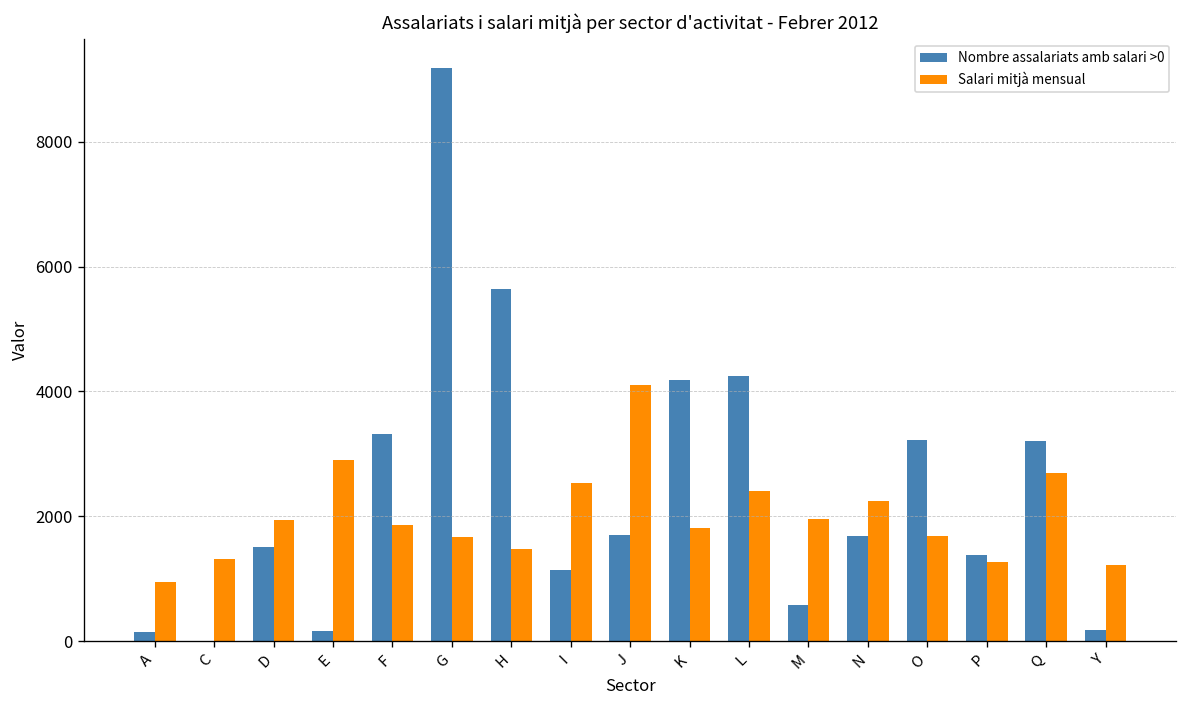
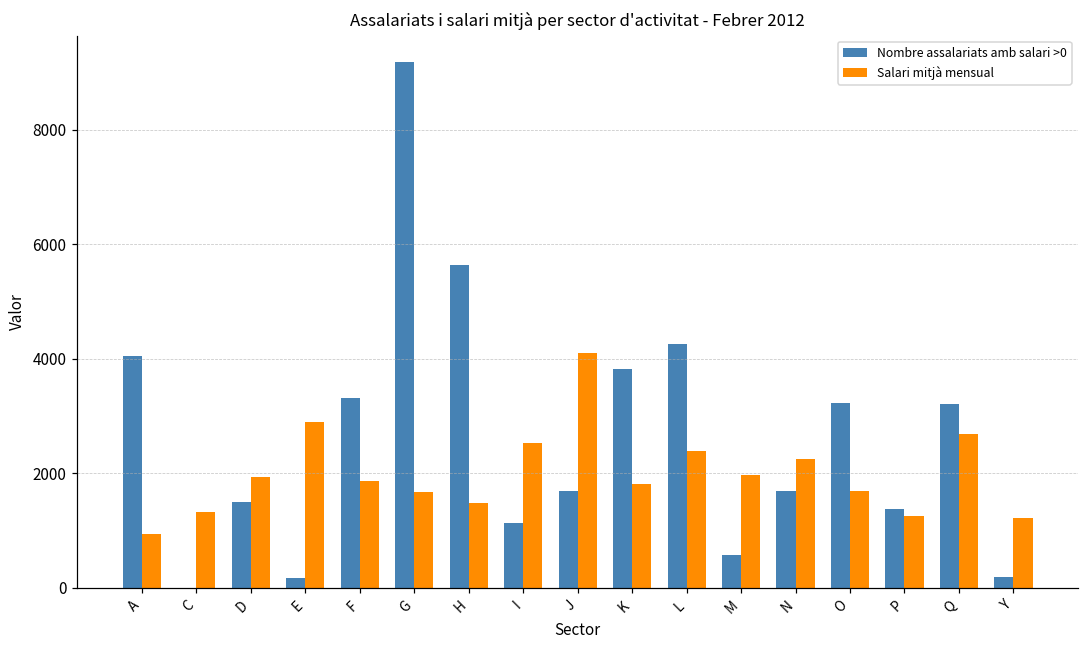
Nombre assalariats amb salari >0, A: 100 -> 4100
Nombre assalariats amb salari >0, K: 4200 -> 3800
